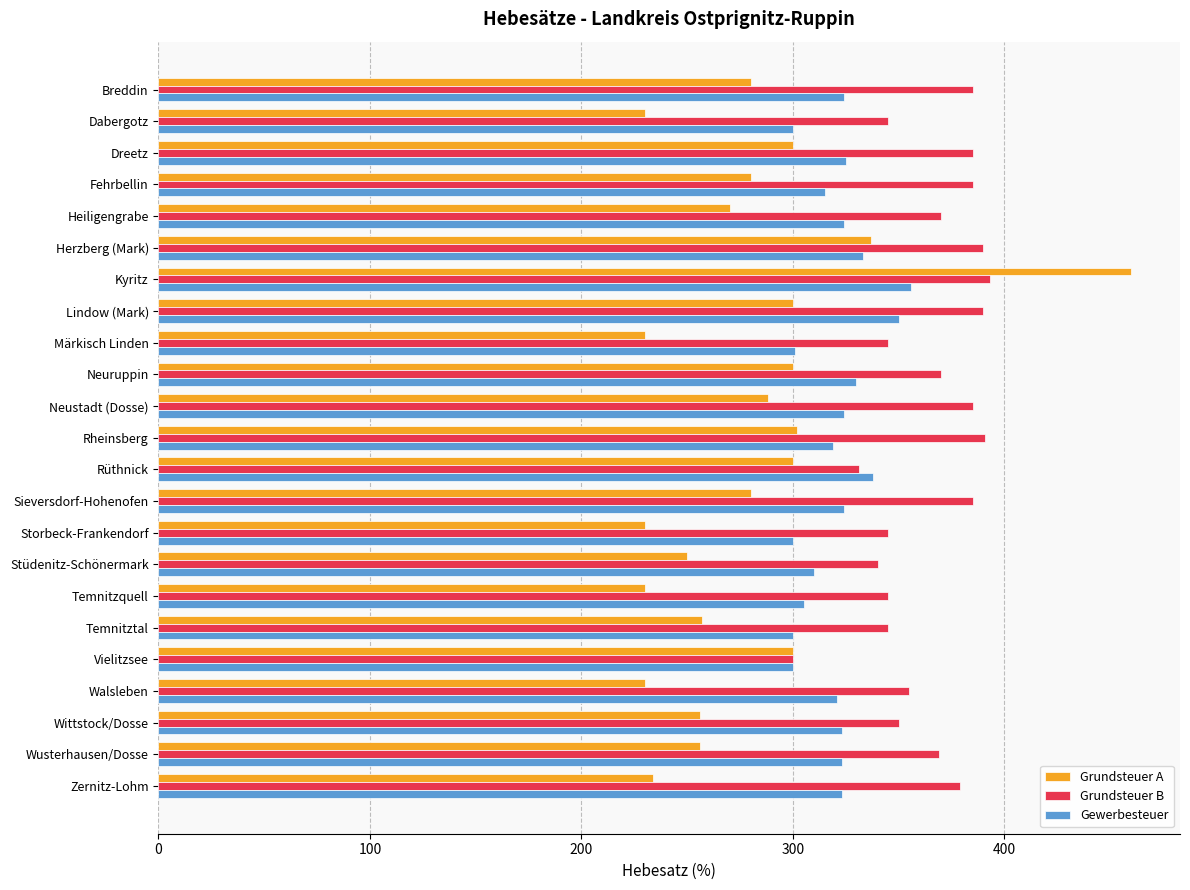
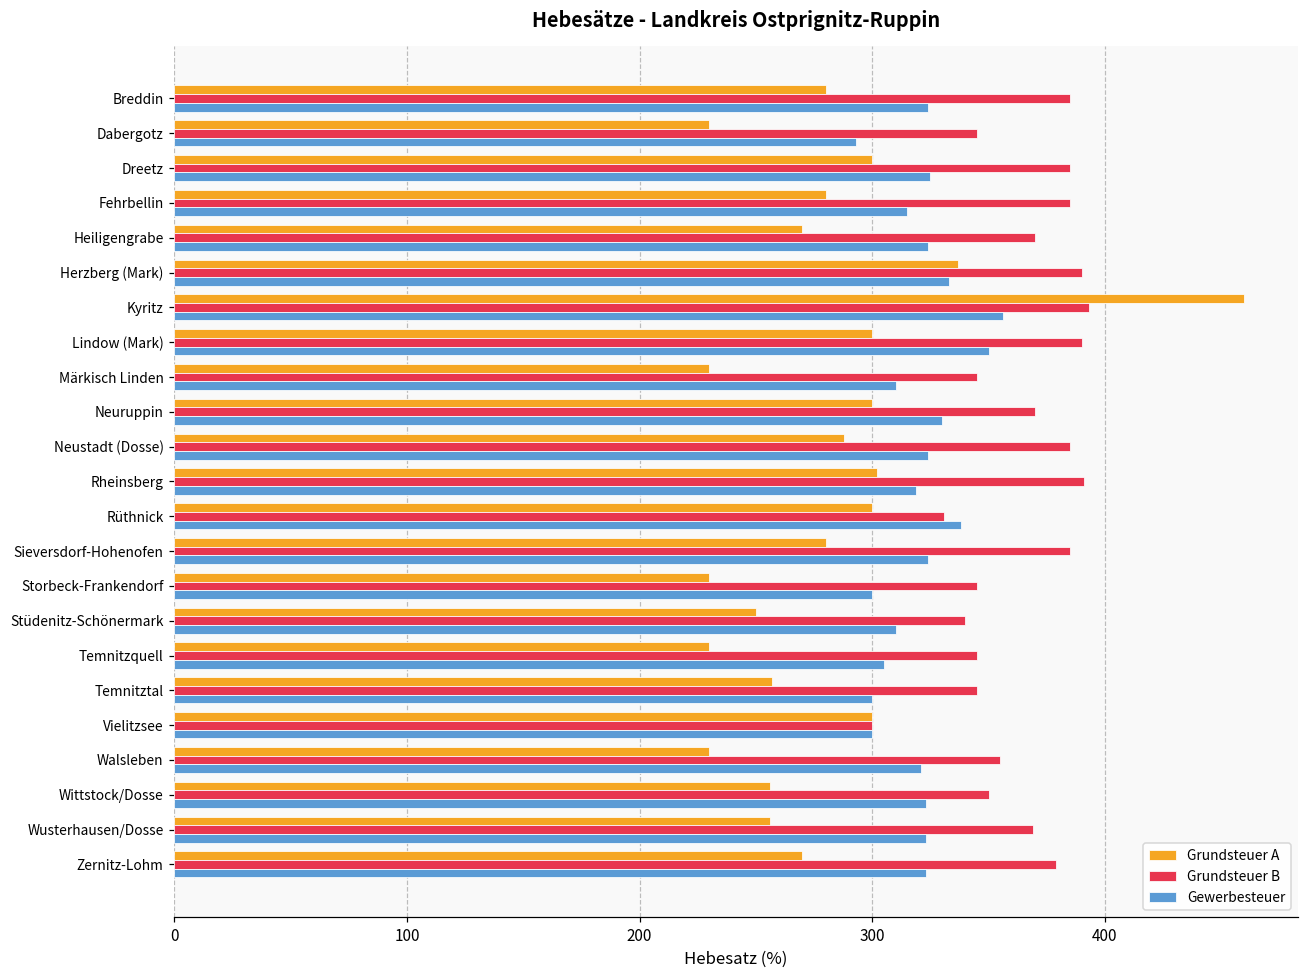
Gewerbesteuer, Dabergotz: 300 -> 293
Gewerbesteuer, Märkisch Linden: 301 -> 310
Grundsteuer A, Zernitz-Lohm: 234 -> 270
